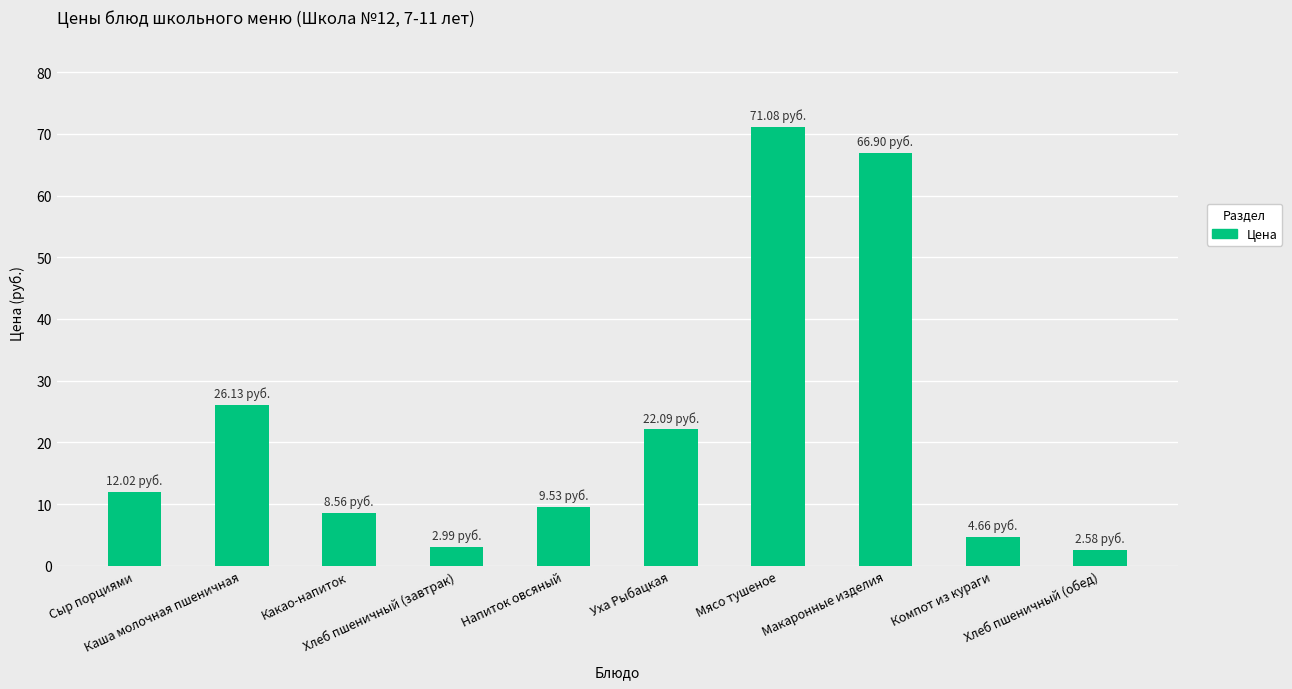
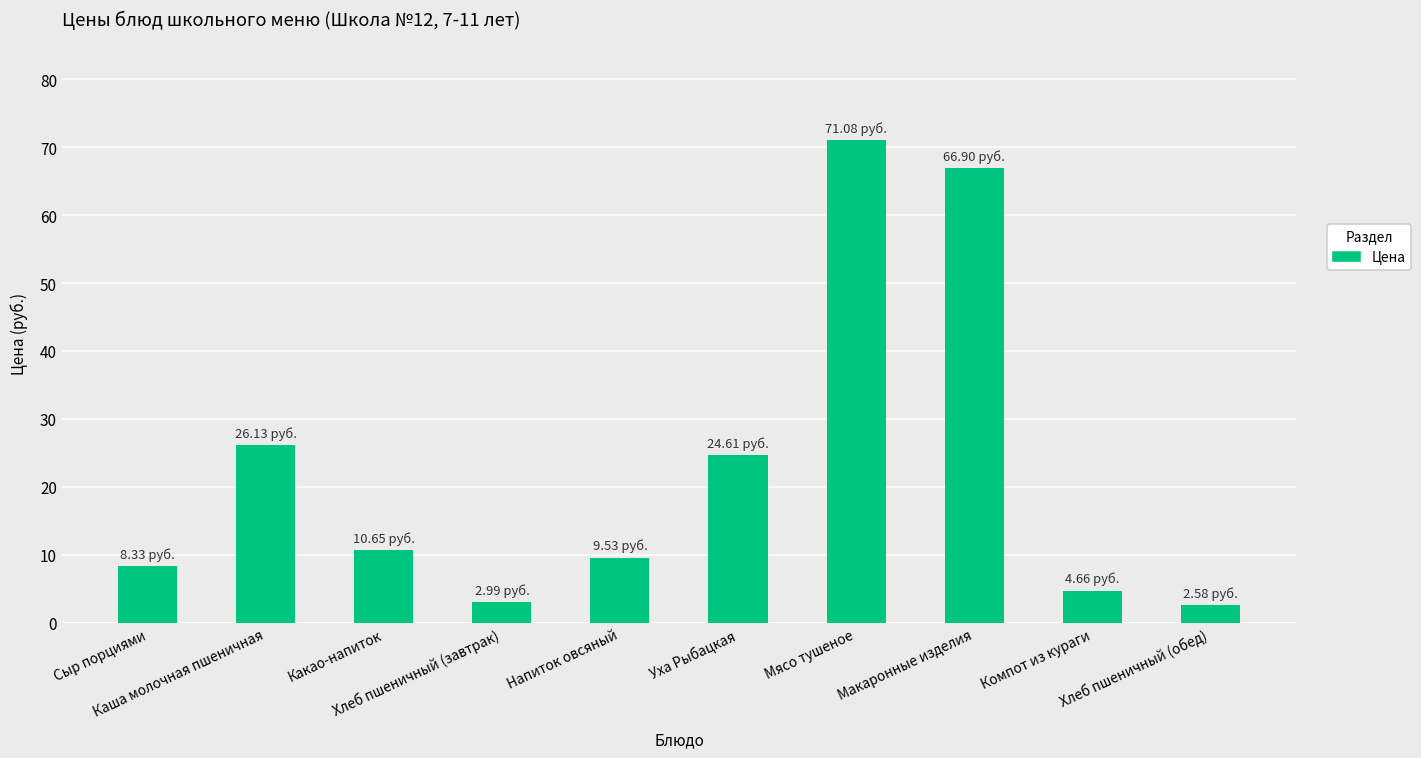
Сыр порциями: 12.02 -> 8.33
Какао-напиток: 8.56 -> 10.65
Уха Рыбацкая: 22.09 -> 24.61
